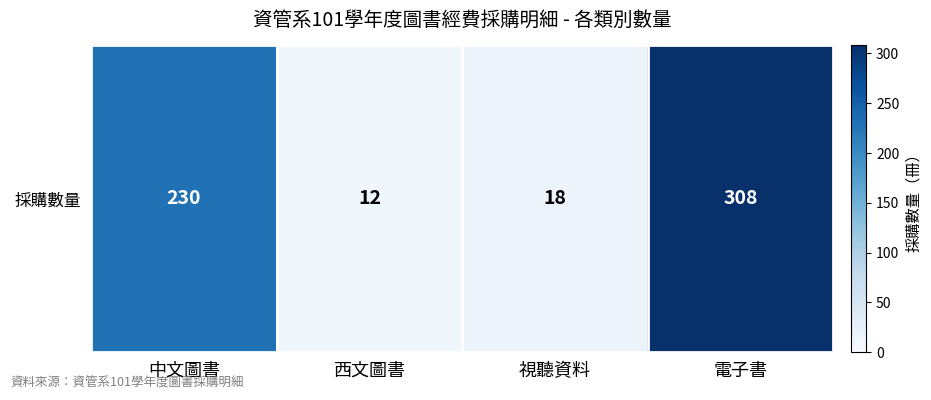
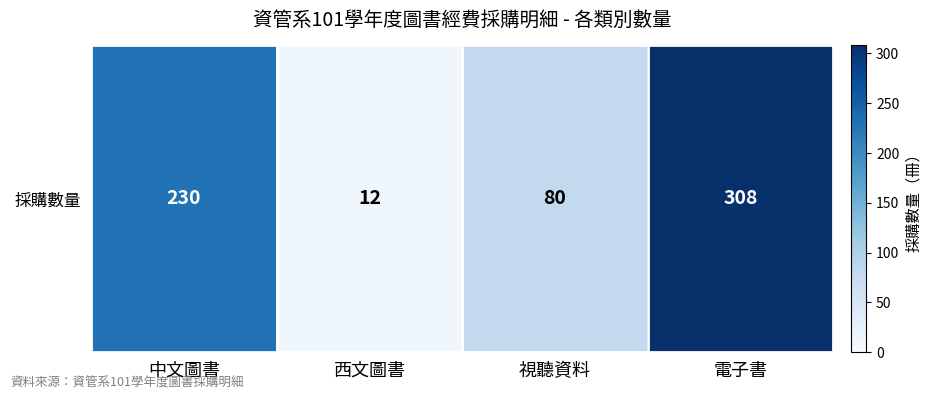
採購數量, 視聽資料: 18 -> 80
